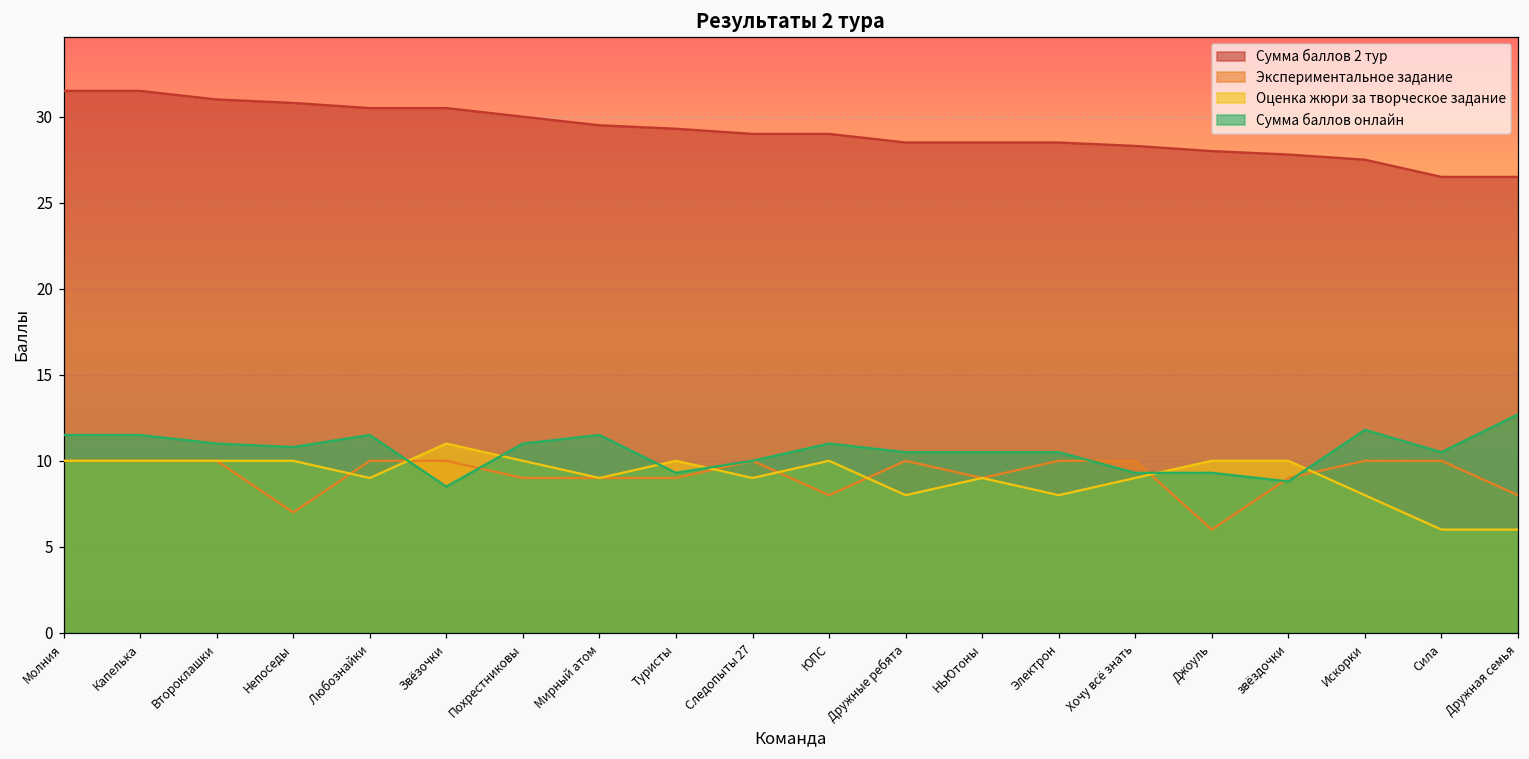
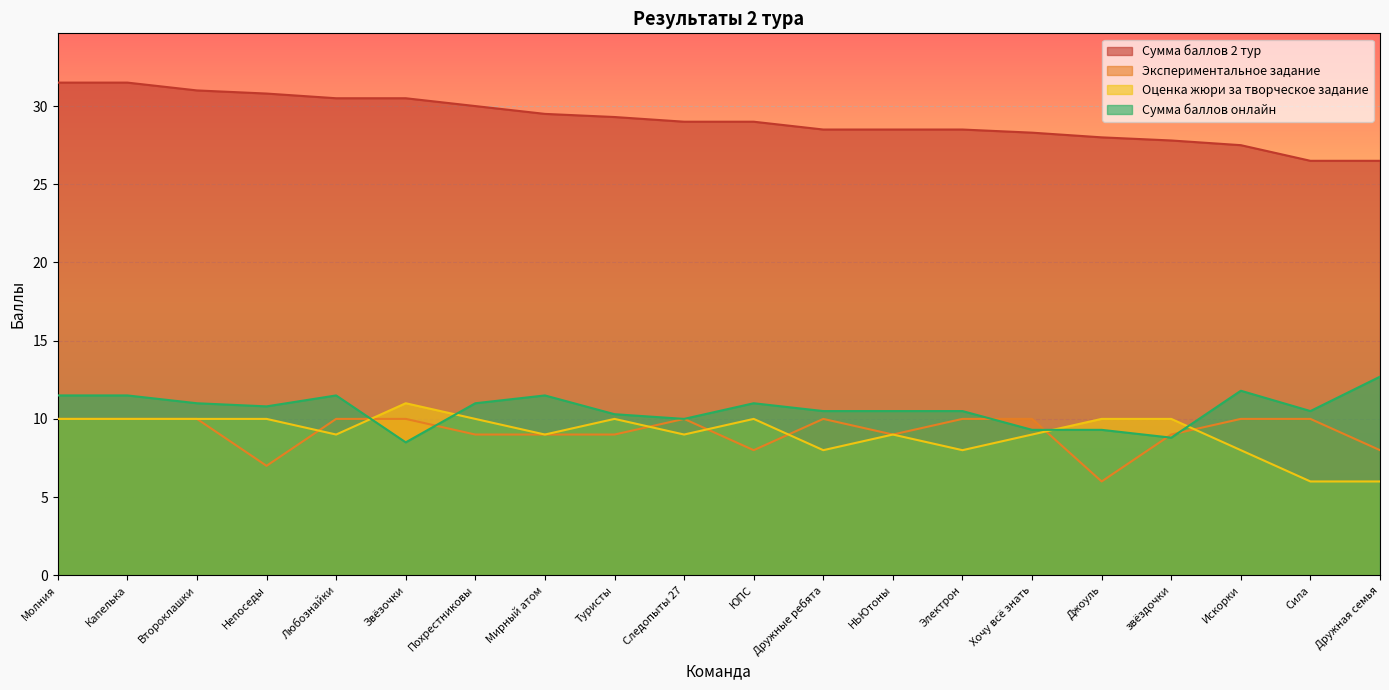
Сумма баллов онлайн, Туристы: 9.3 -> 10.3
